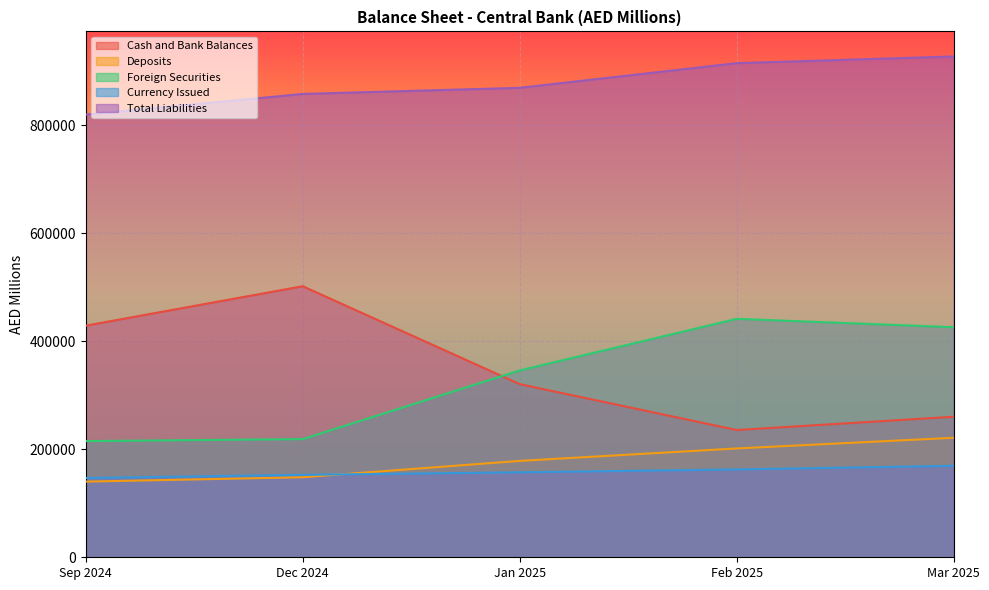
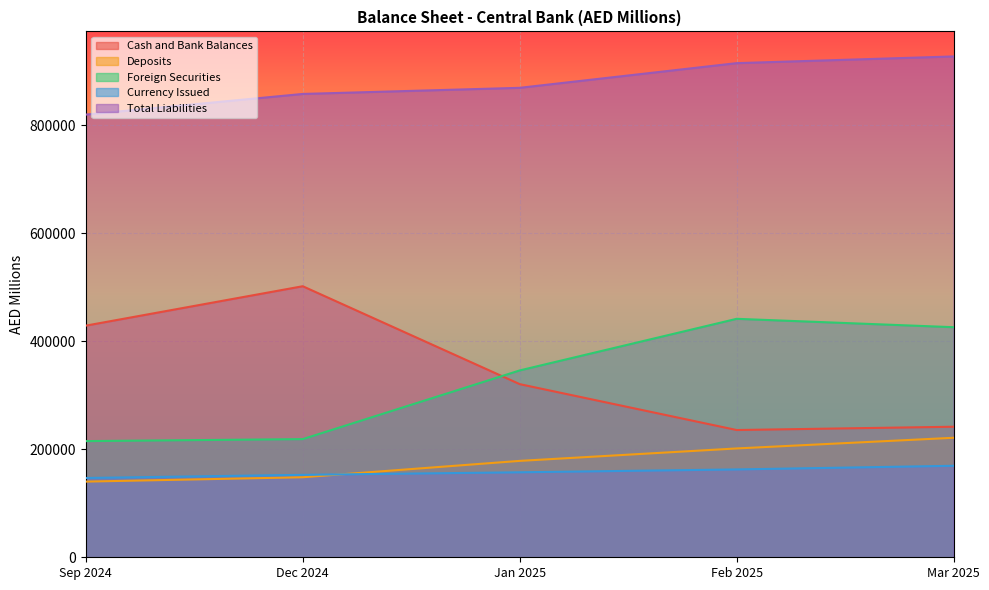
Cash and Bank Balances, Mar 2025: 260000 -> 240000
